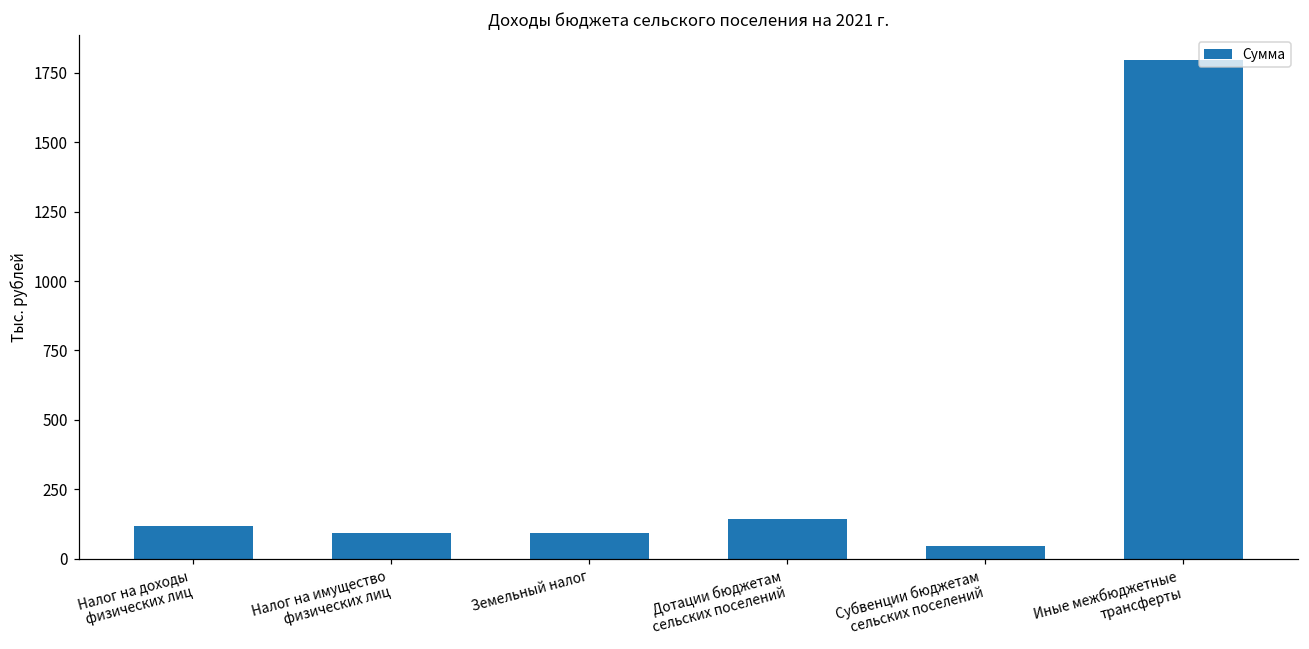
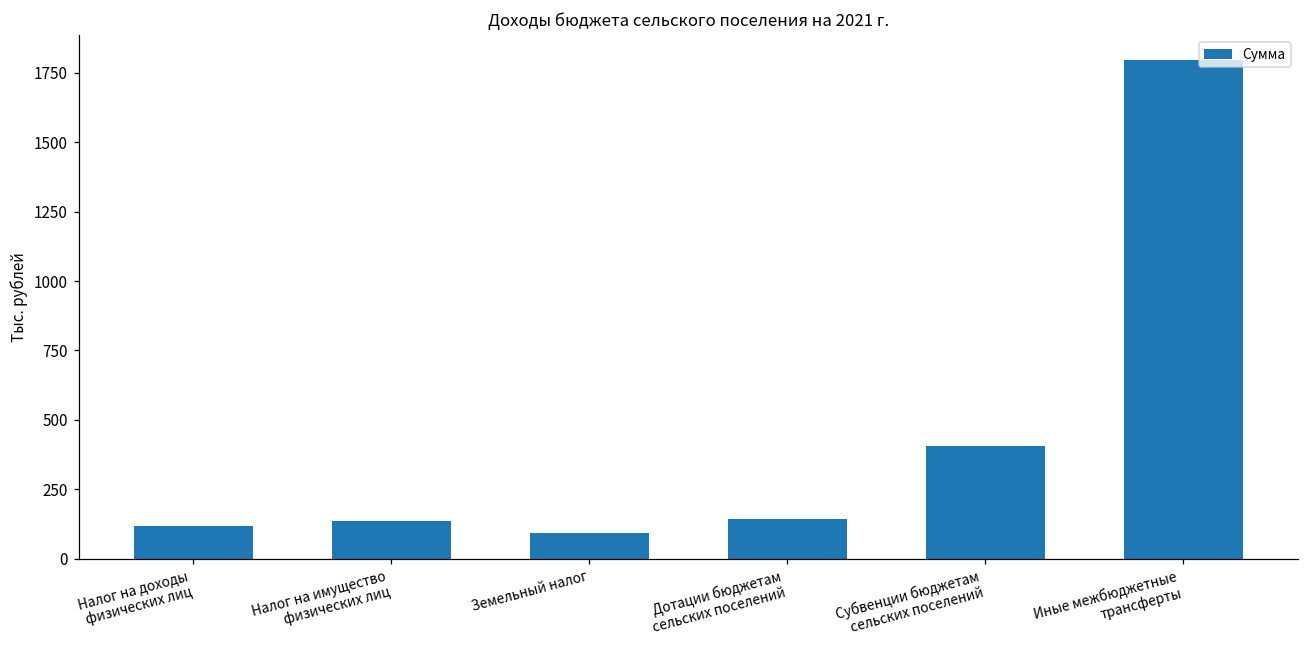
Налог на имущество физических лиц: 90 -> 130
Субвенции бюджетам сельских поселений: 50 -> 400
